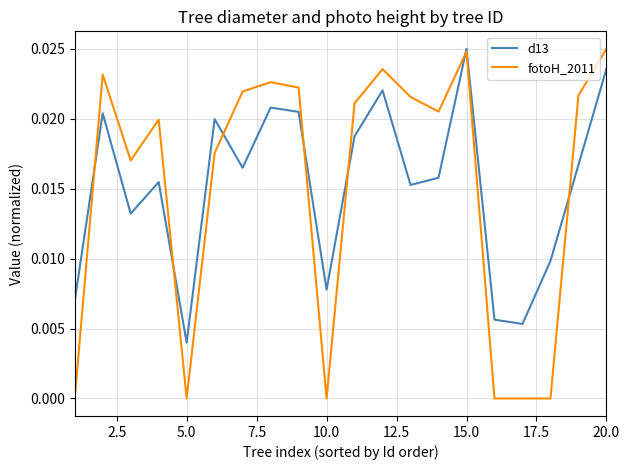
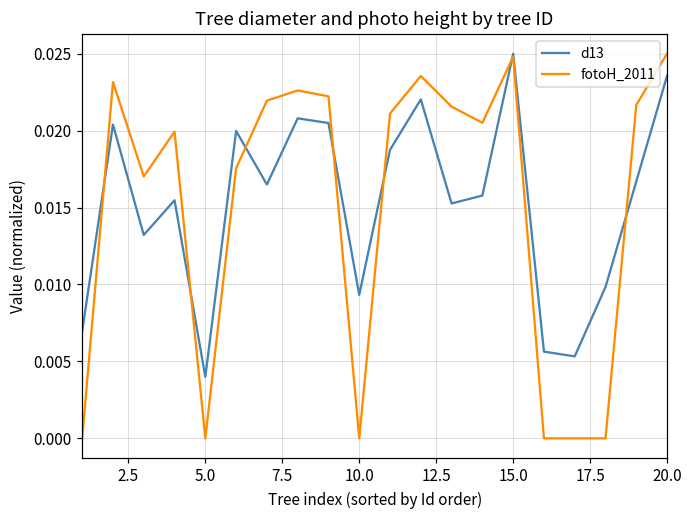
d13, 10.0: 0.0078 -> 0.0093
